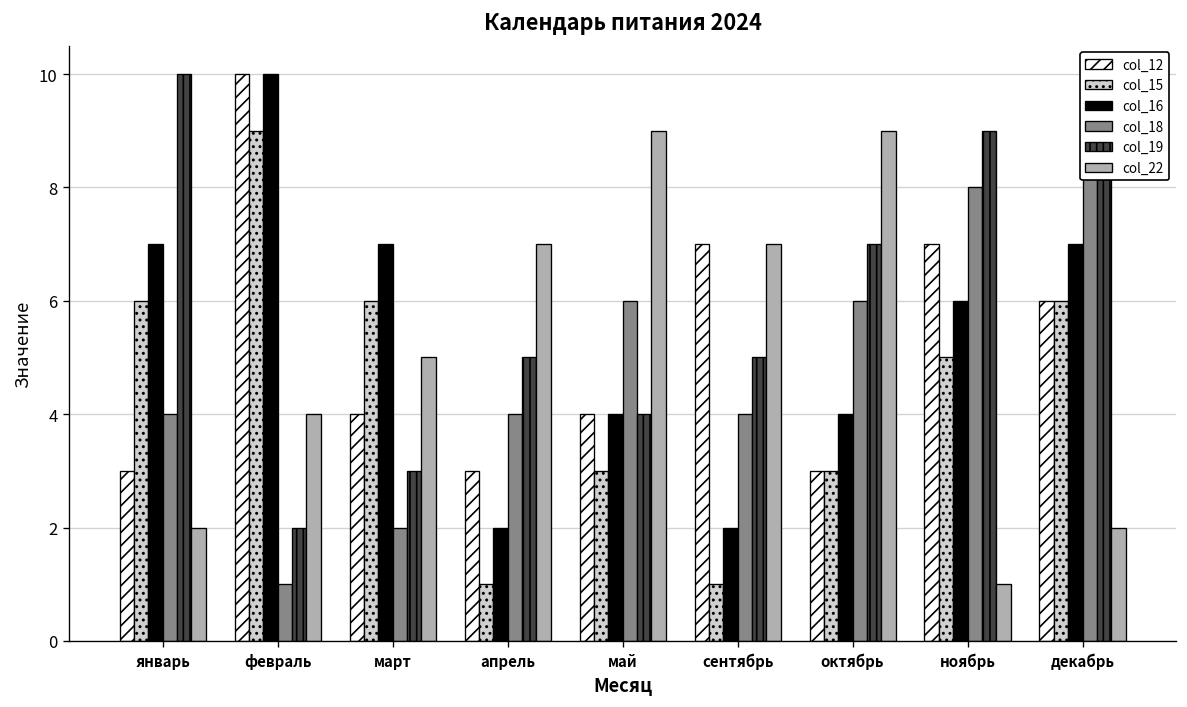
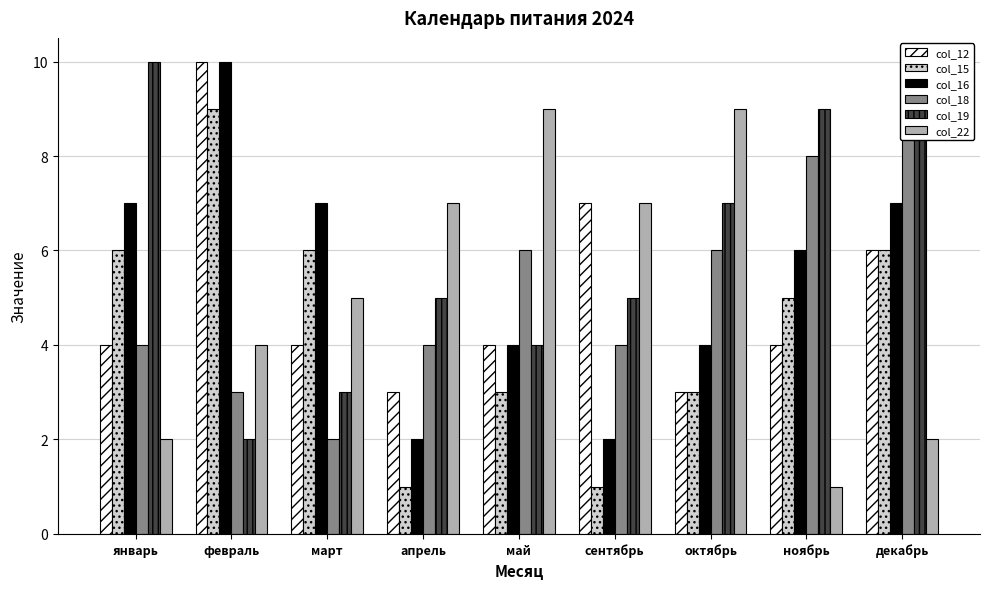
col_12, январь: 3 -> 4
col_18, февраль: 1 -> 3
col_12, ноябрь: 7 -> 4
